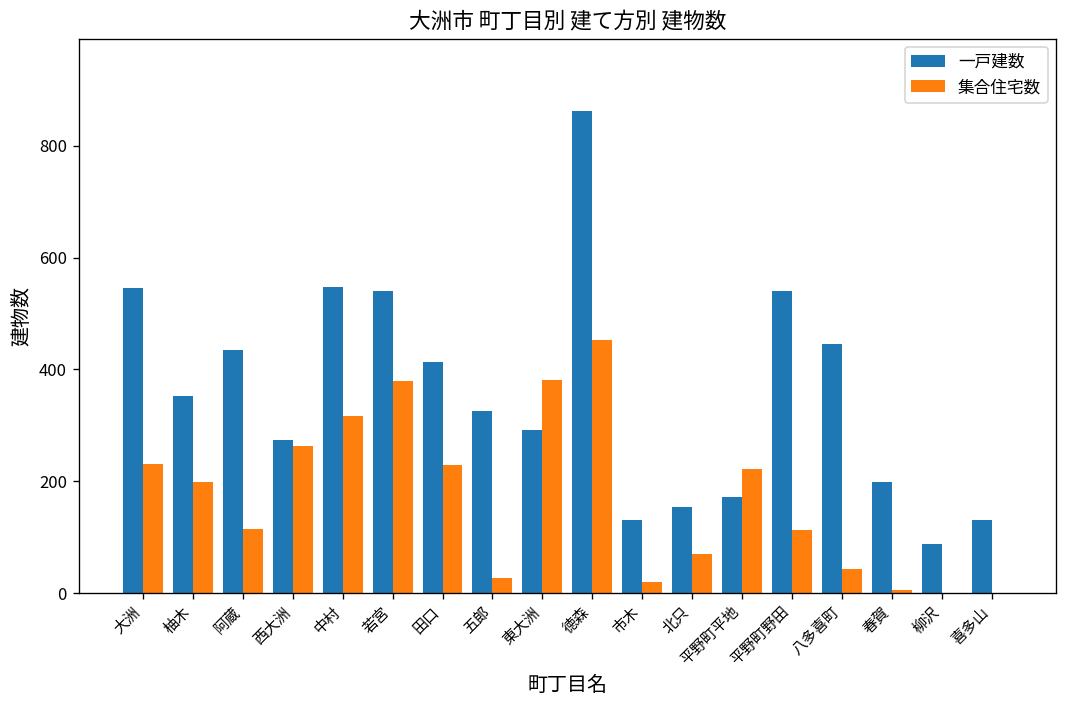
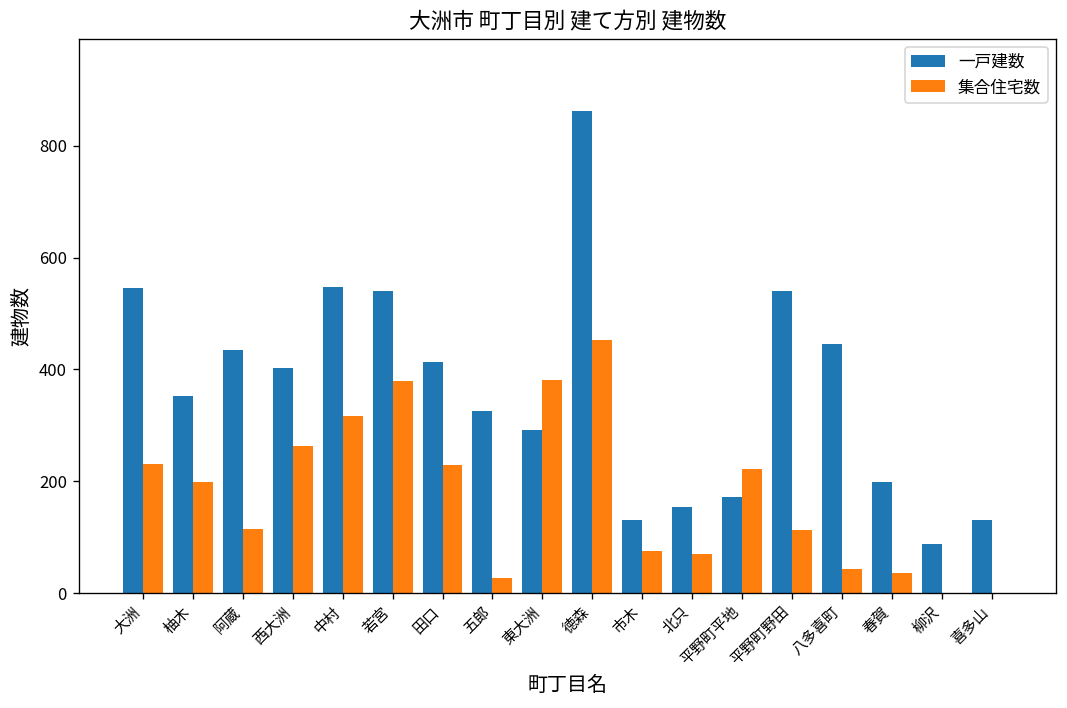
一戸建数, 西大洲: 270 -> 400
集合住宅数, 市木: 20 -> 80
集合住宅数, 春賀: 10 -> 40
